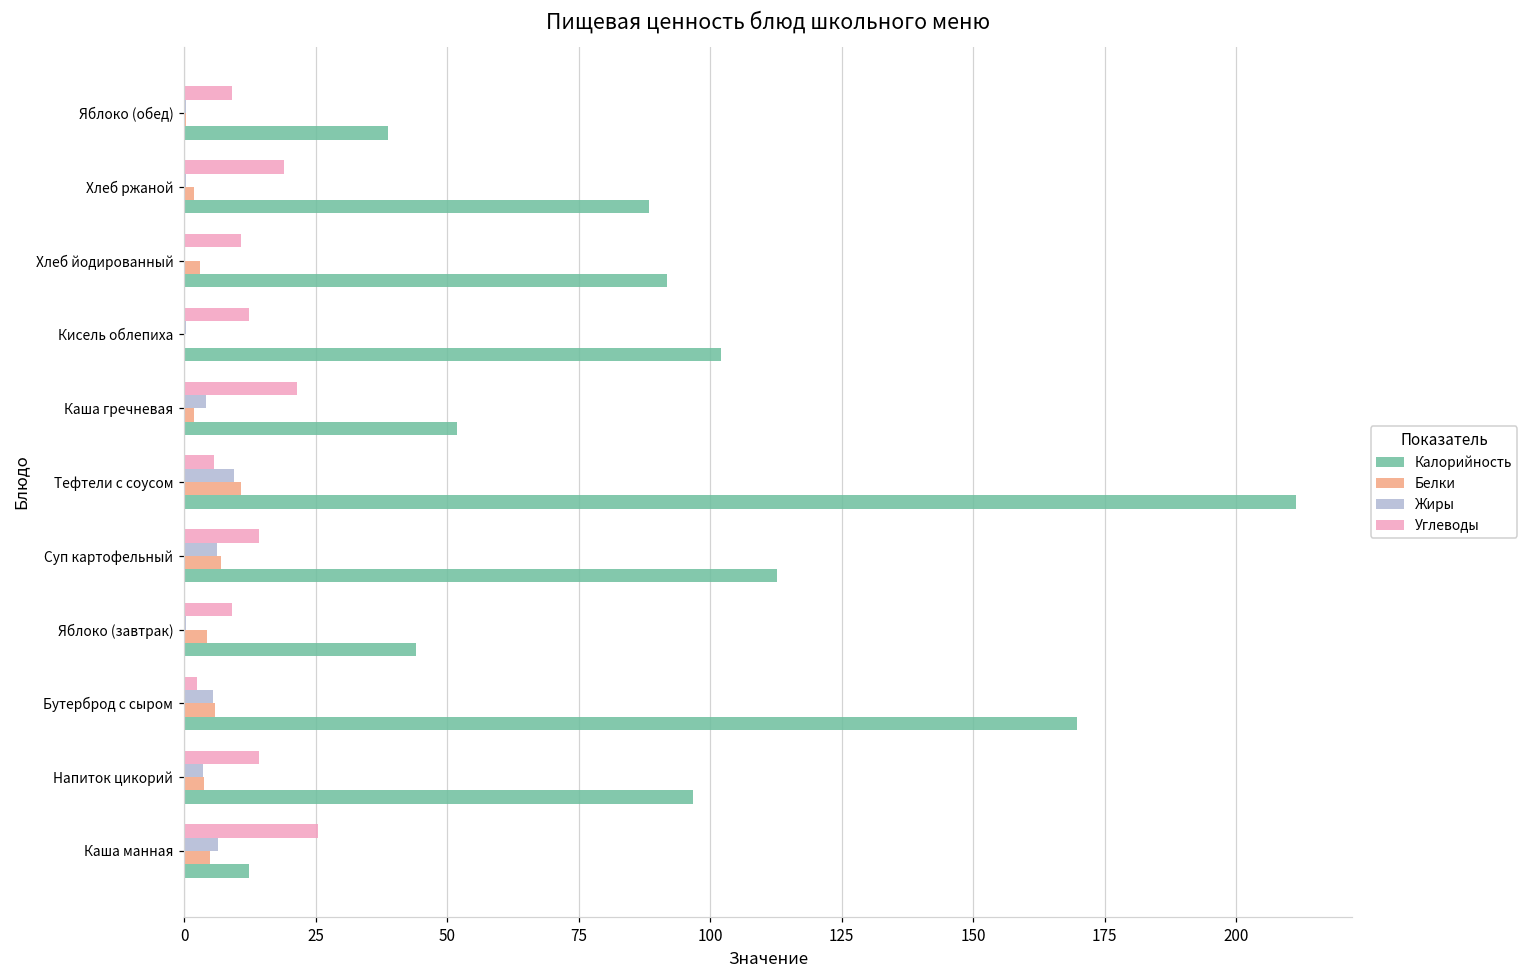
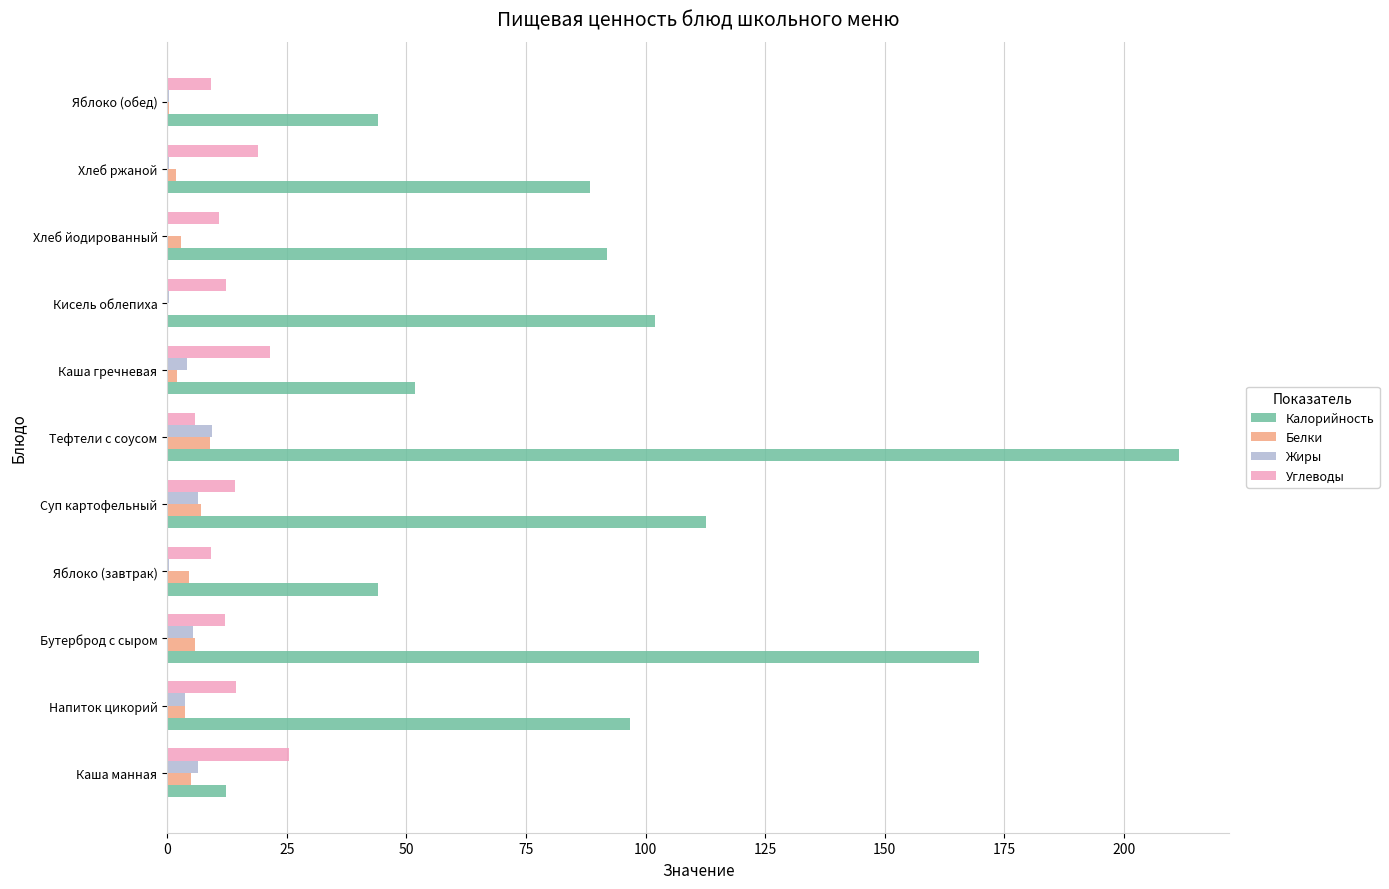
Калорийность, Яблоко (обед): 39 -> 44
Белки, Тефтели с соусом: 11 -> 9
Углеводы, Бутерброд с сыром: 3 -> 12
